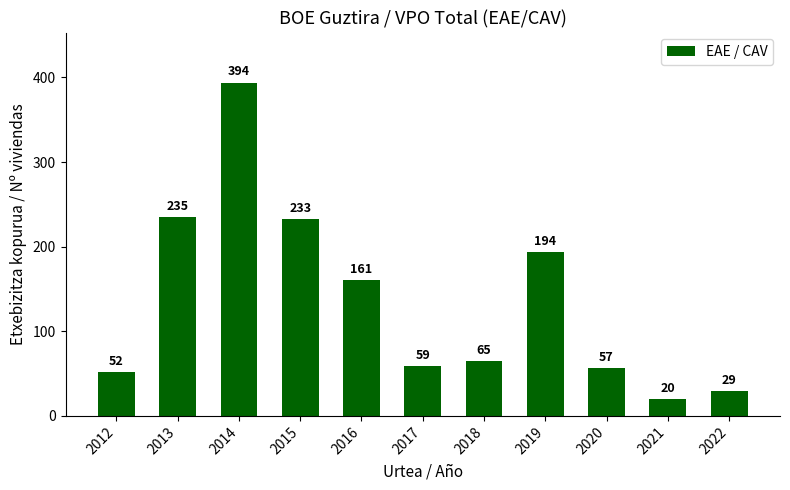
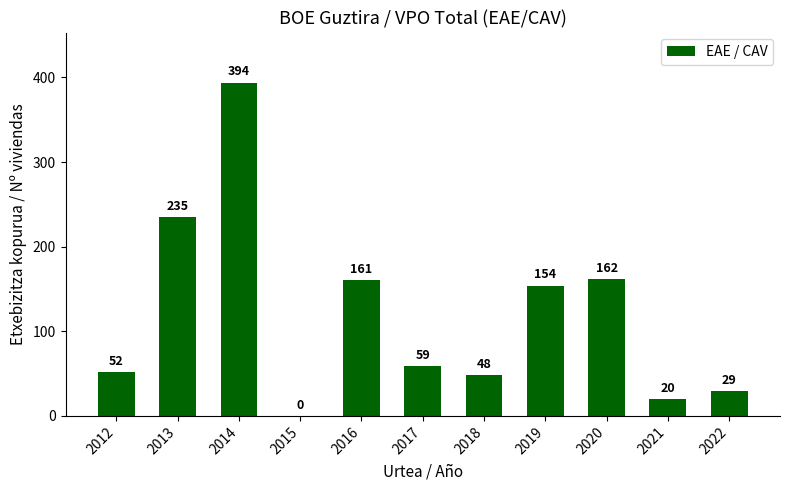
2015: 233 -> 0
2018: 65 -> 48
2019: 194 -> 154
2020: 57 -> 162
